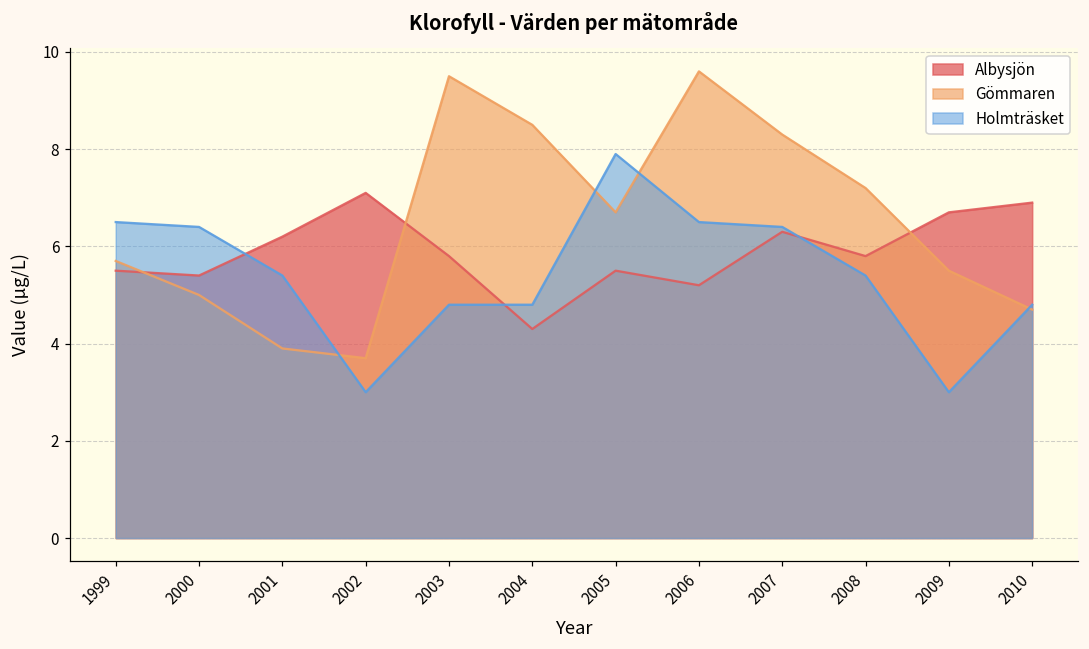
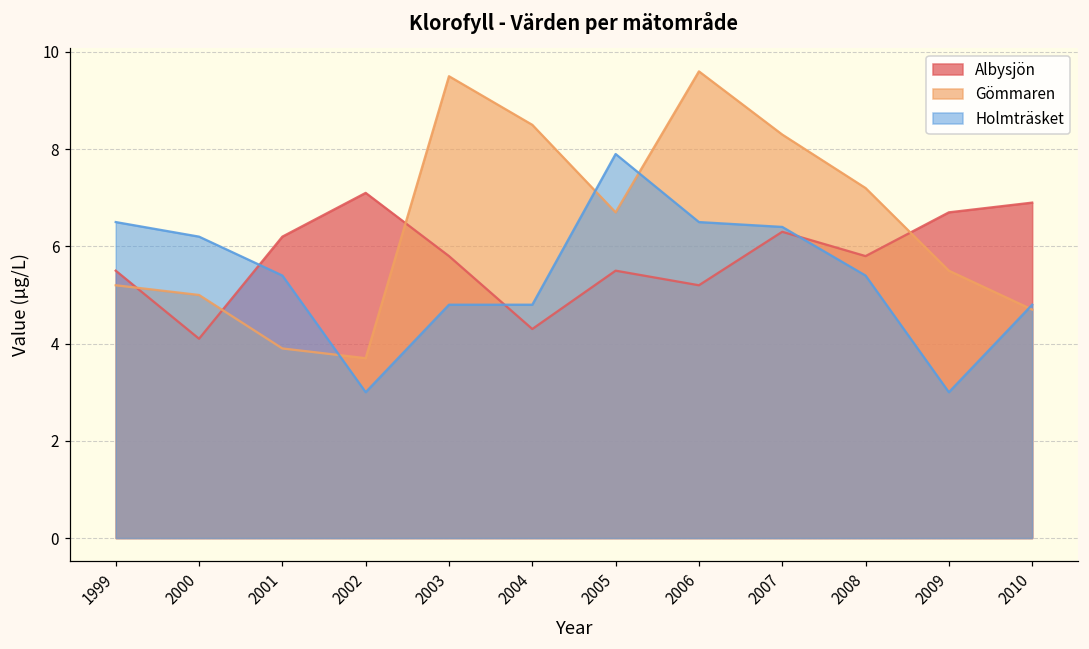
Gömmaren, 1999: 5.7 -> 5.2
Albysjön, 2000: 5.4 -> 4.1
Holmträsket, 2000: 6.4 -> 6.2
